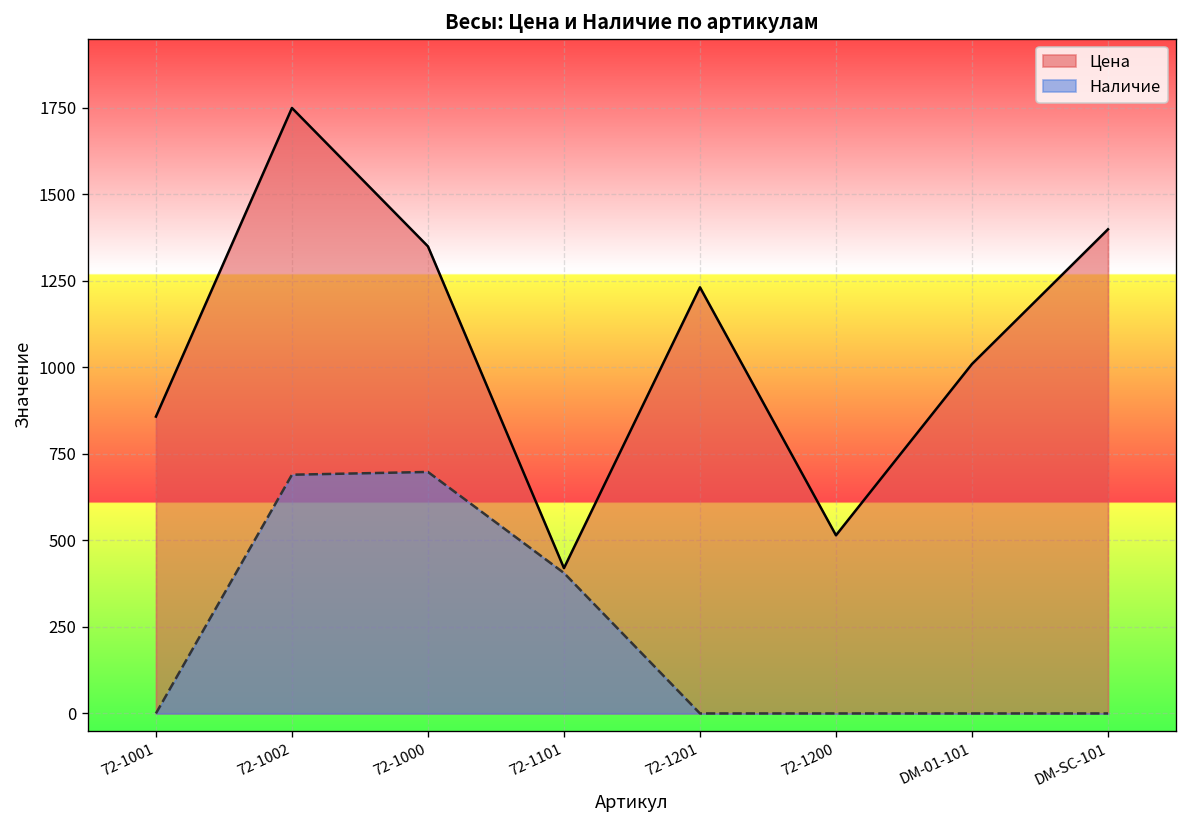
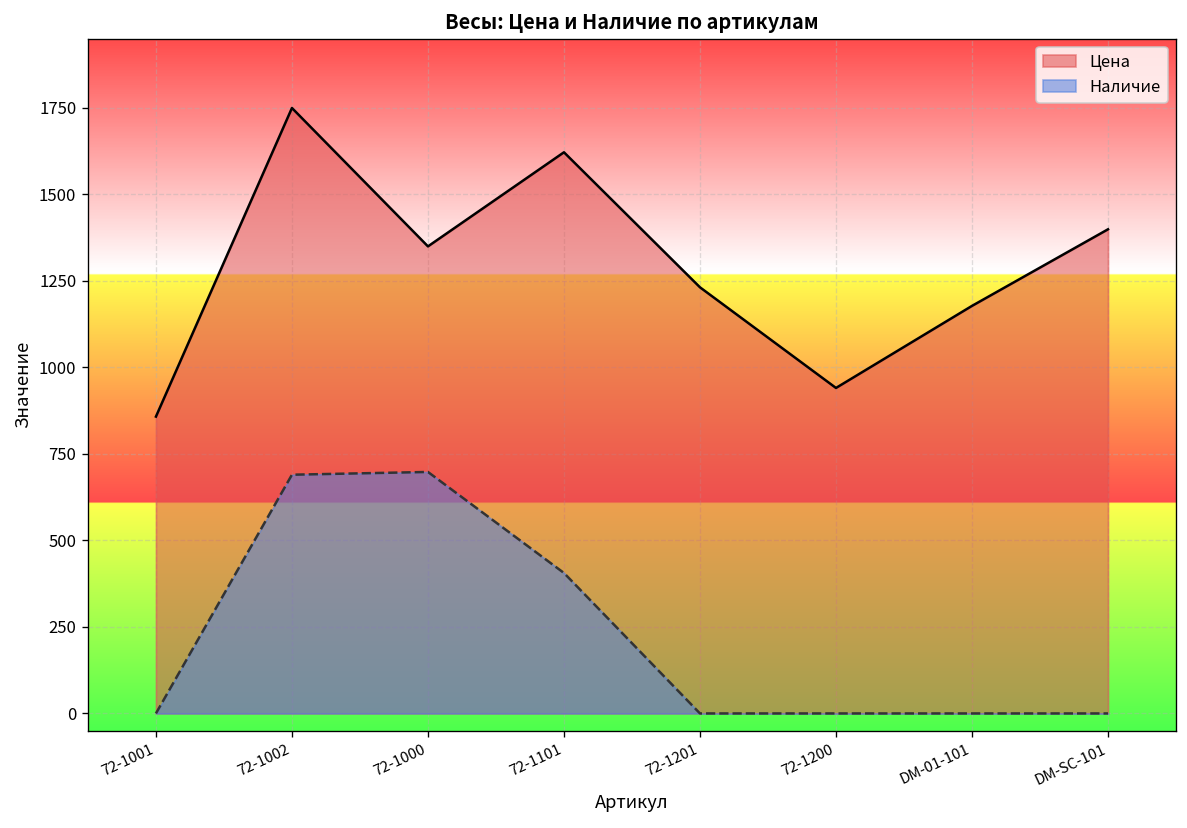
Цена, 72-1101: 420 -> 1620
Цена, 72-1200: 510 -> 940
Цена, DM-01-101: 1010 -> 1180
